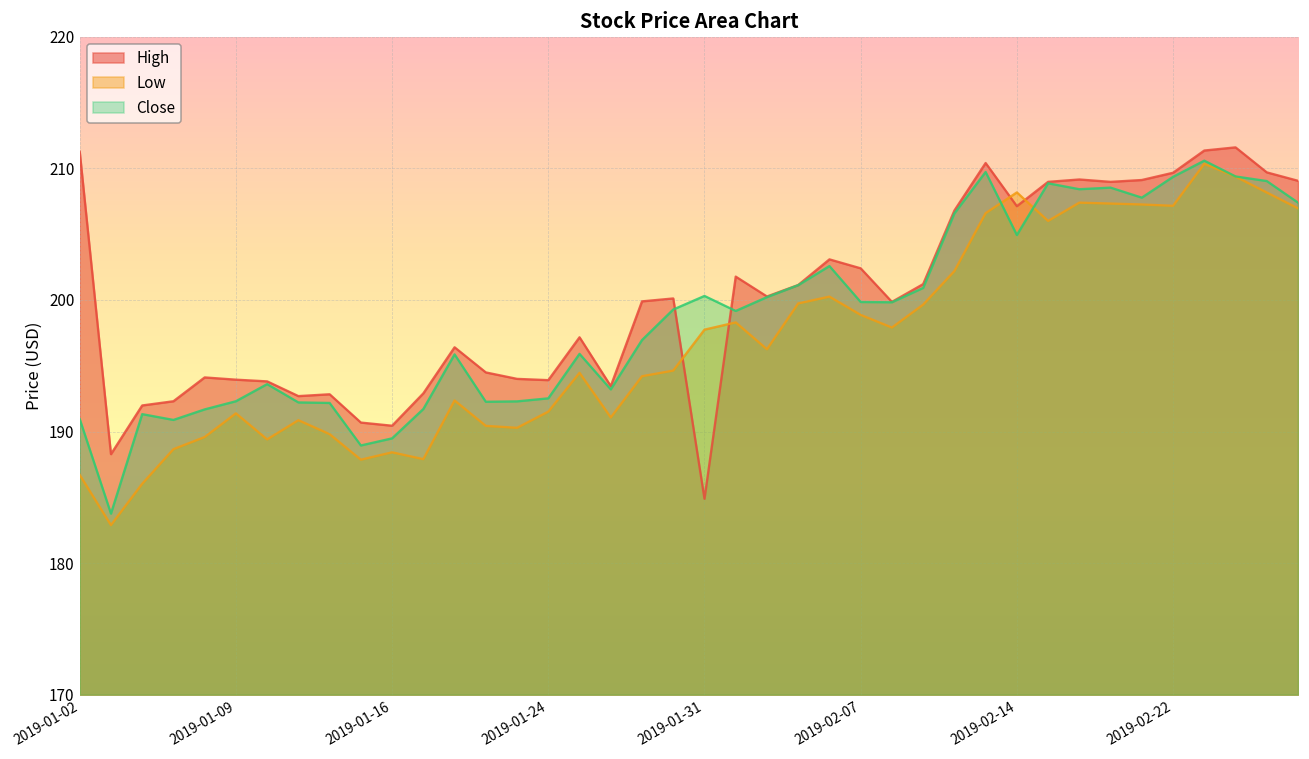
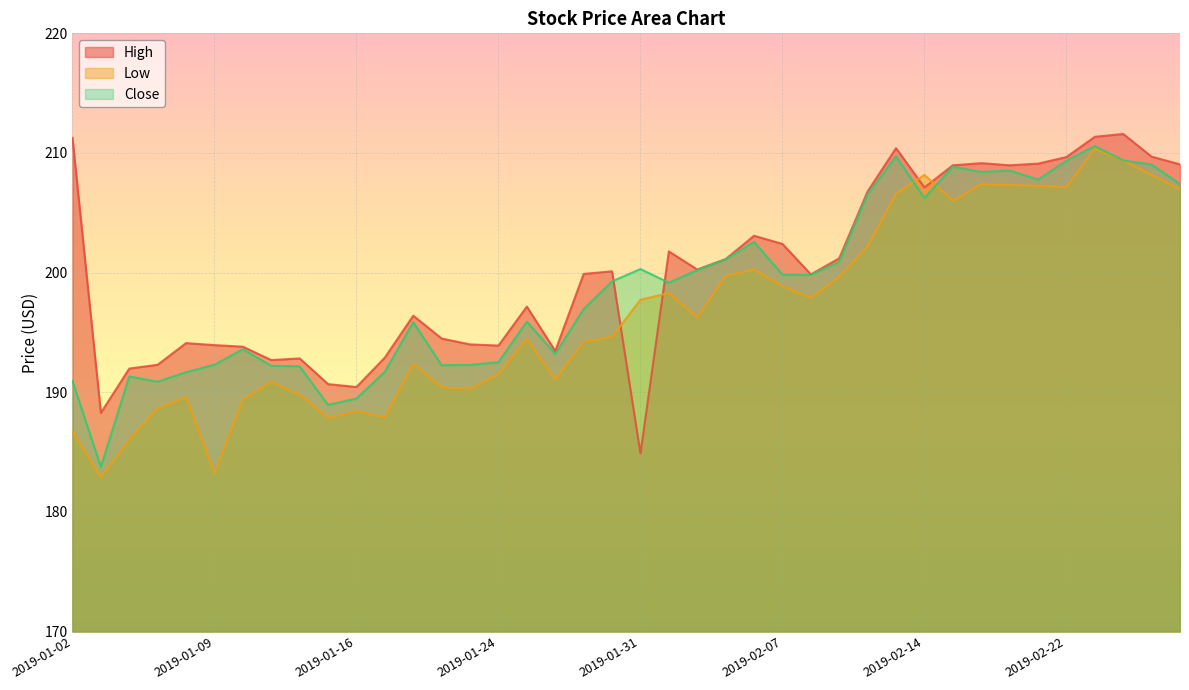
Low, 2019-01-09: 191.4 -> 183.2
Close, 2019-02-14: 204.9 -> 206.2
